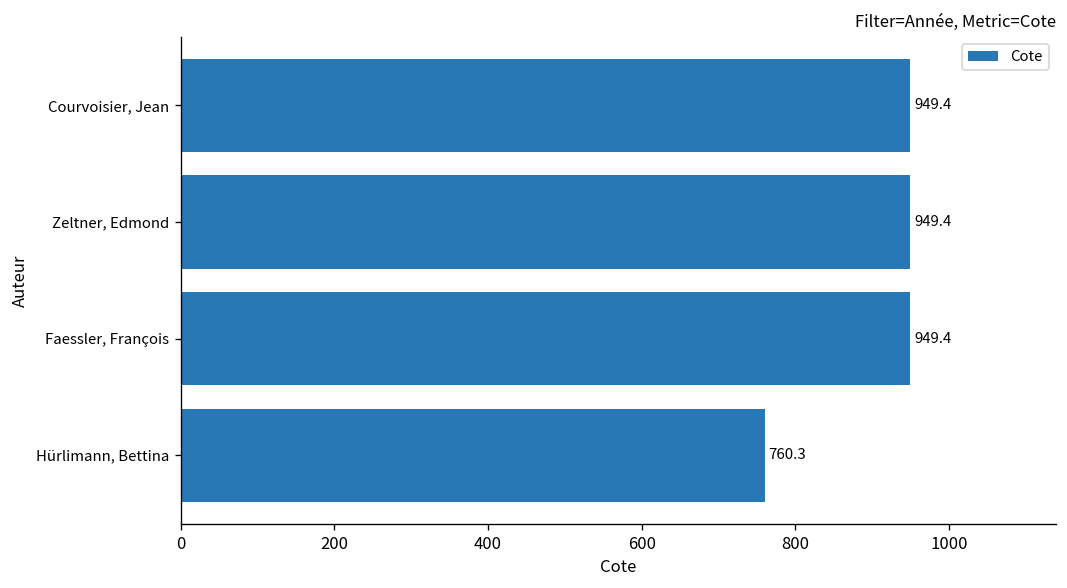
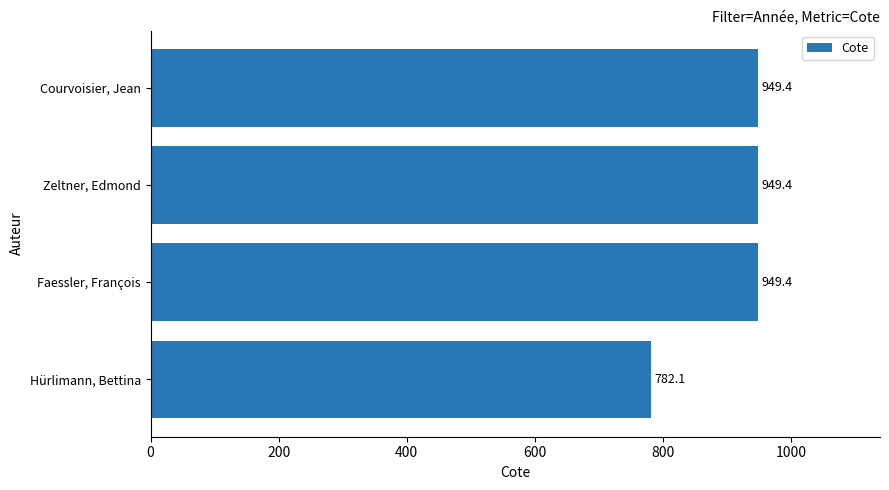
Hürlimann, Bettina: 760.3 -> 782.1
